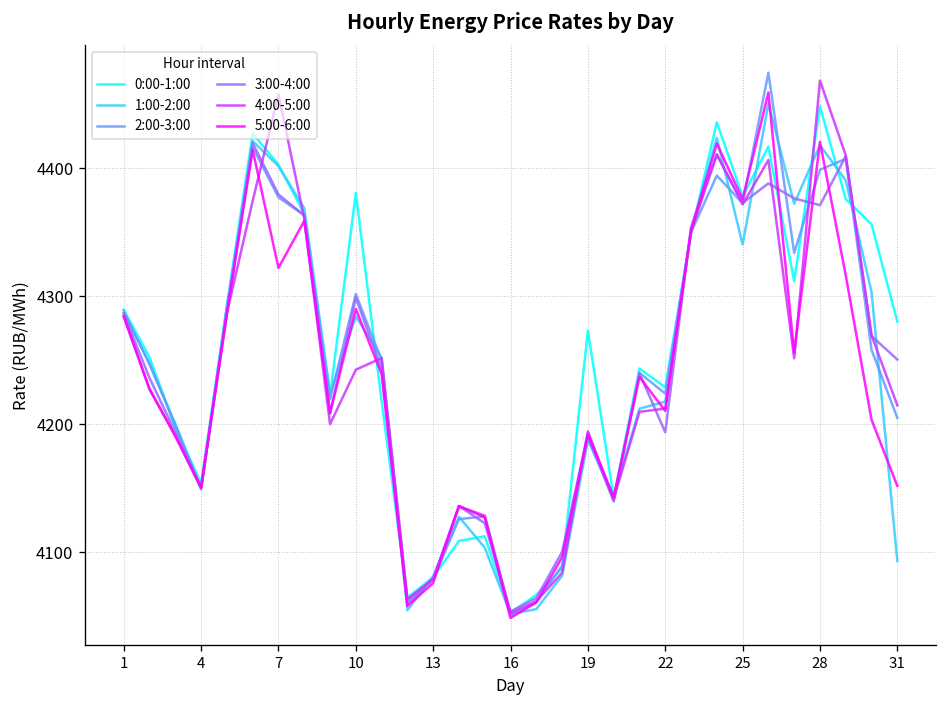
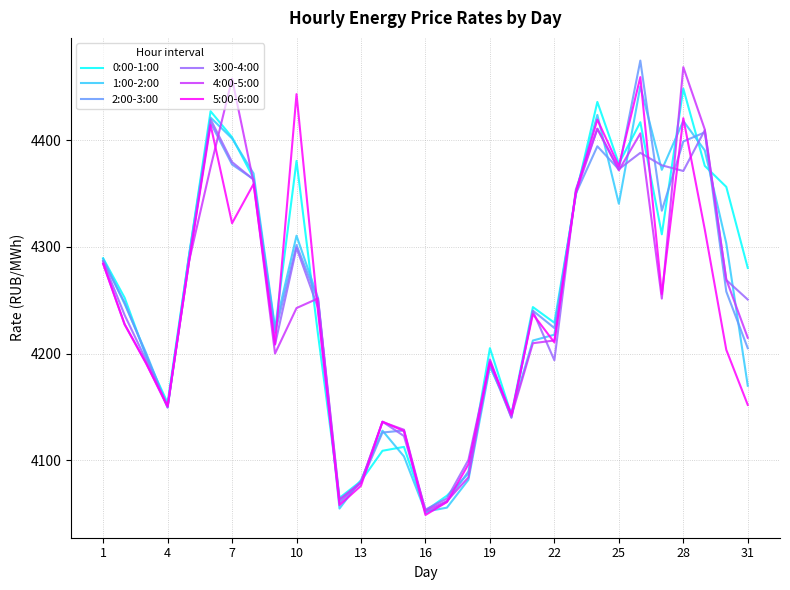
1:00-2:00, 10: 4284 -> 4311
5:00-6:00, 10: 4290 -> 4443
0:00-1:00, 19: 4273 -> 4205
1:00-2:00, 31: 4093 -> 4170
